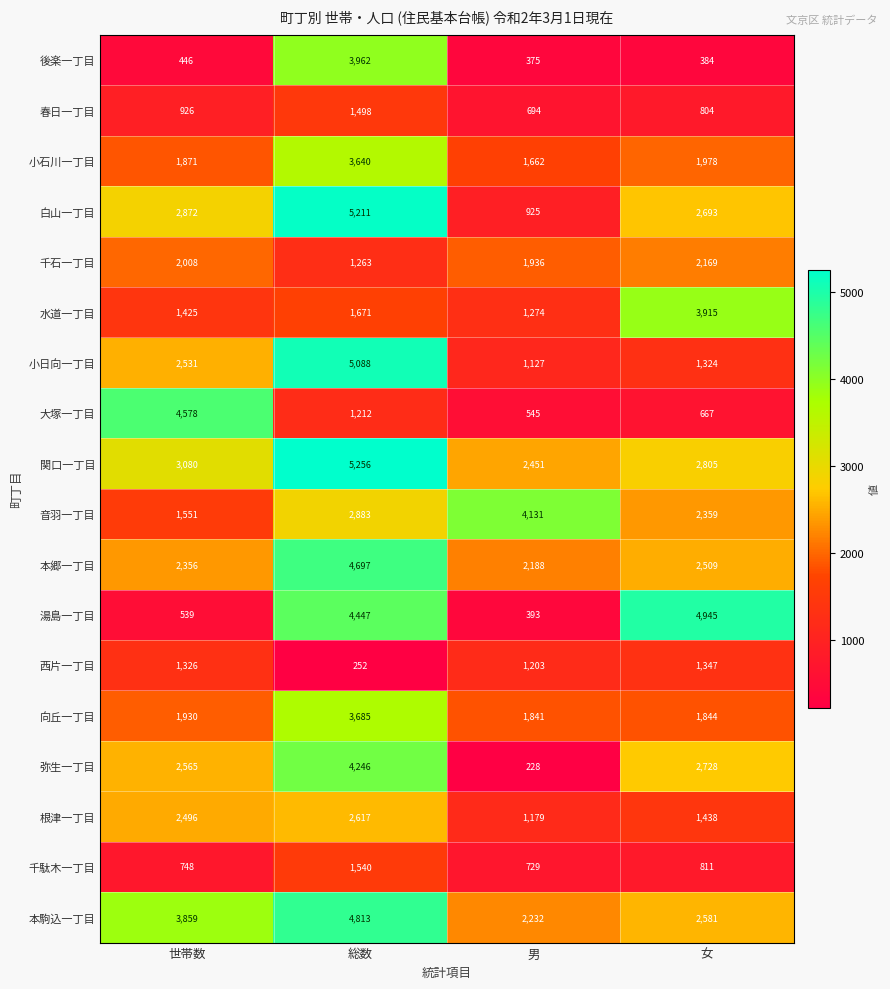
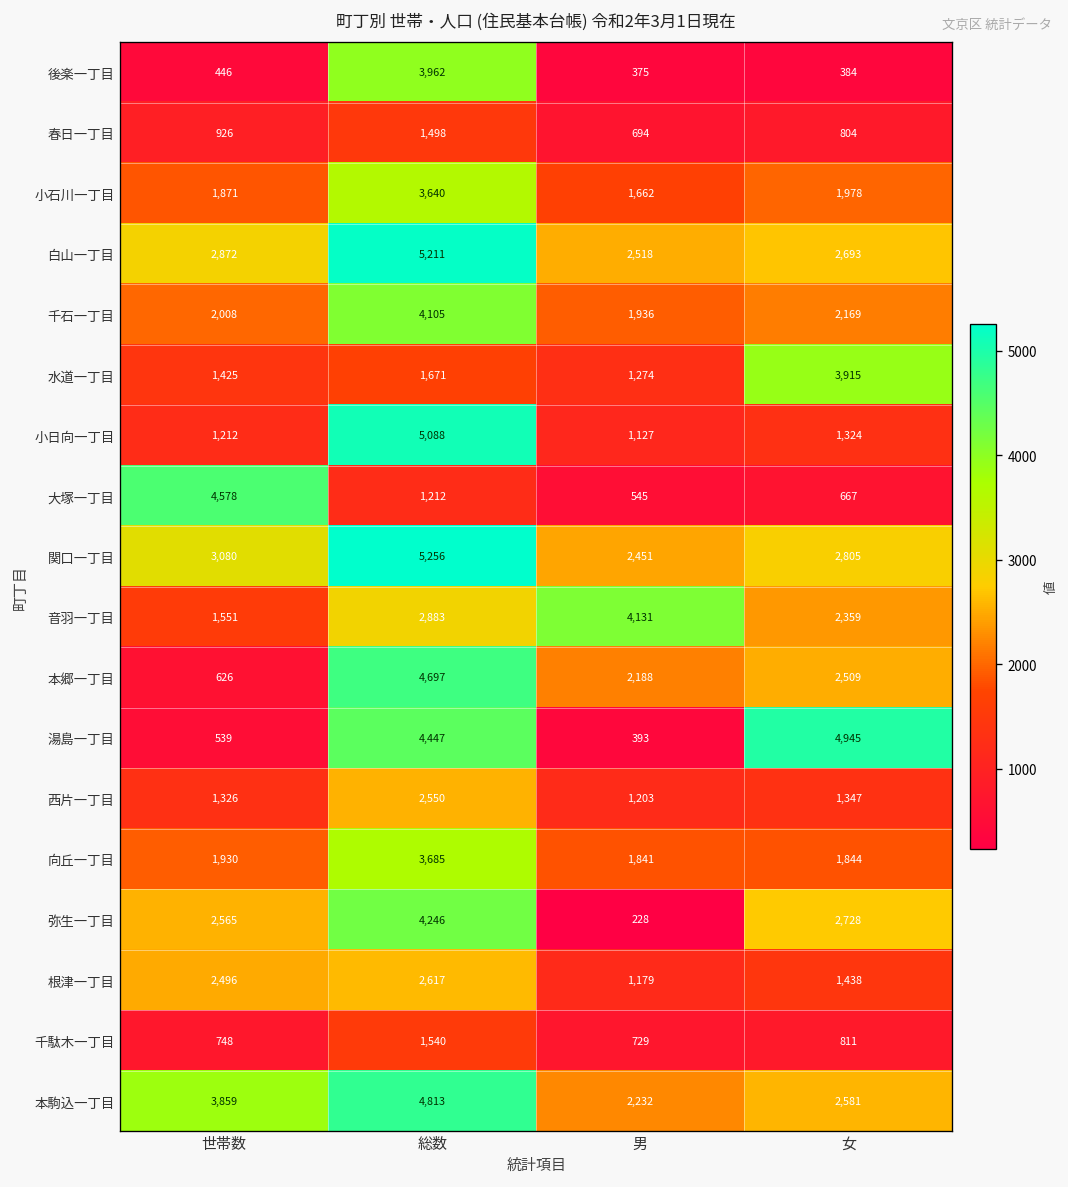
白山一丁目, 男: 925 -> 2,518
千石一丁目, 総数: 1,263 -> 4,105
小日向一丁目, 世帯数: 2,531 -> 1,212
本郷一丁目, 世帯数: 2,356 -> 626
西片一丁目, 総数: 252 -> 2,550
